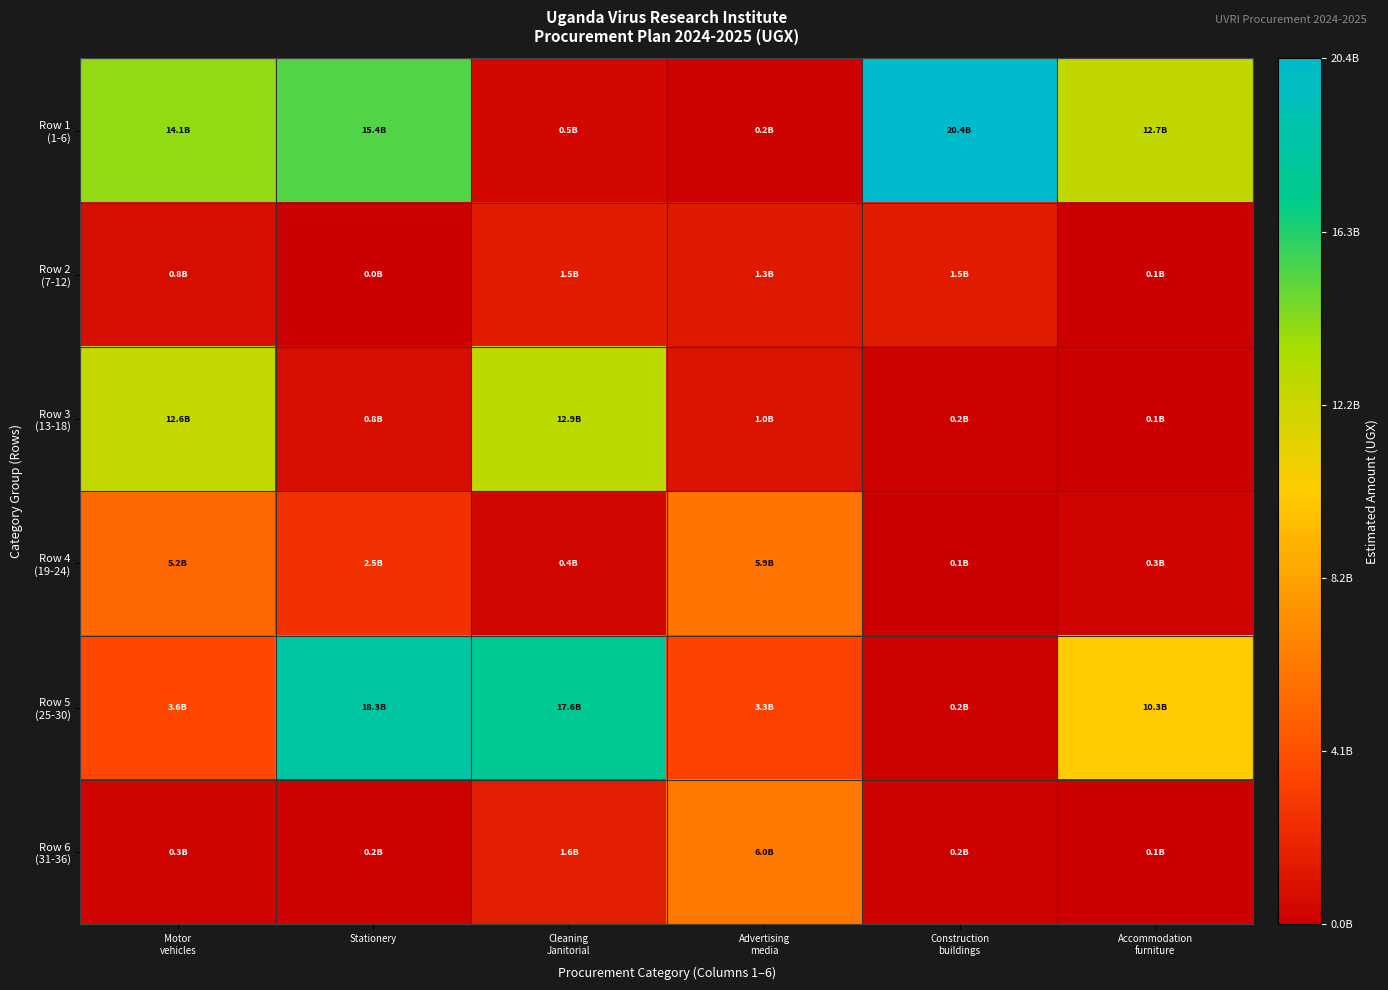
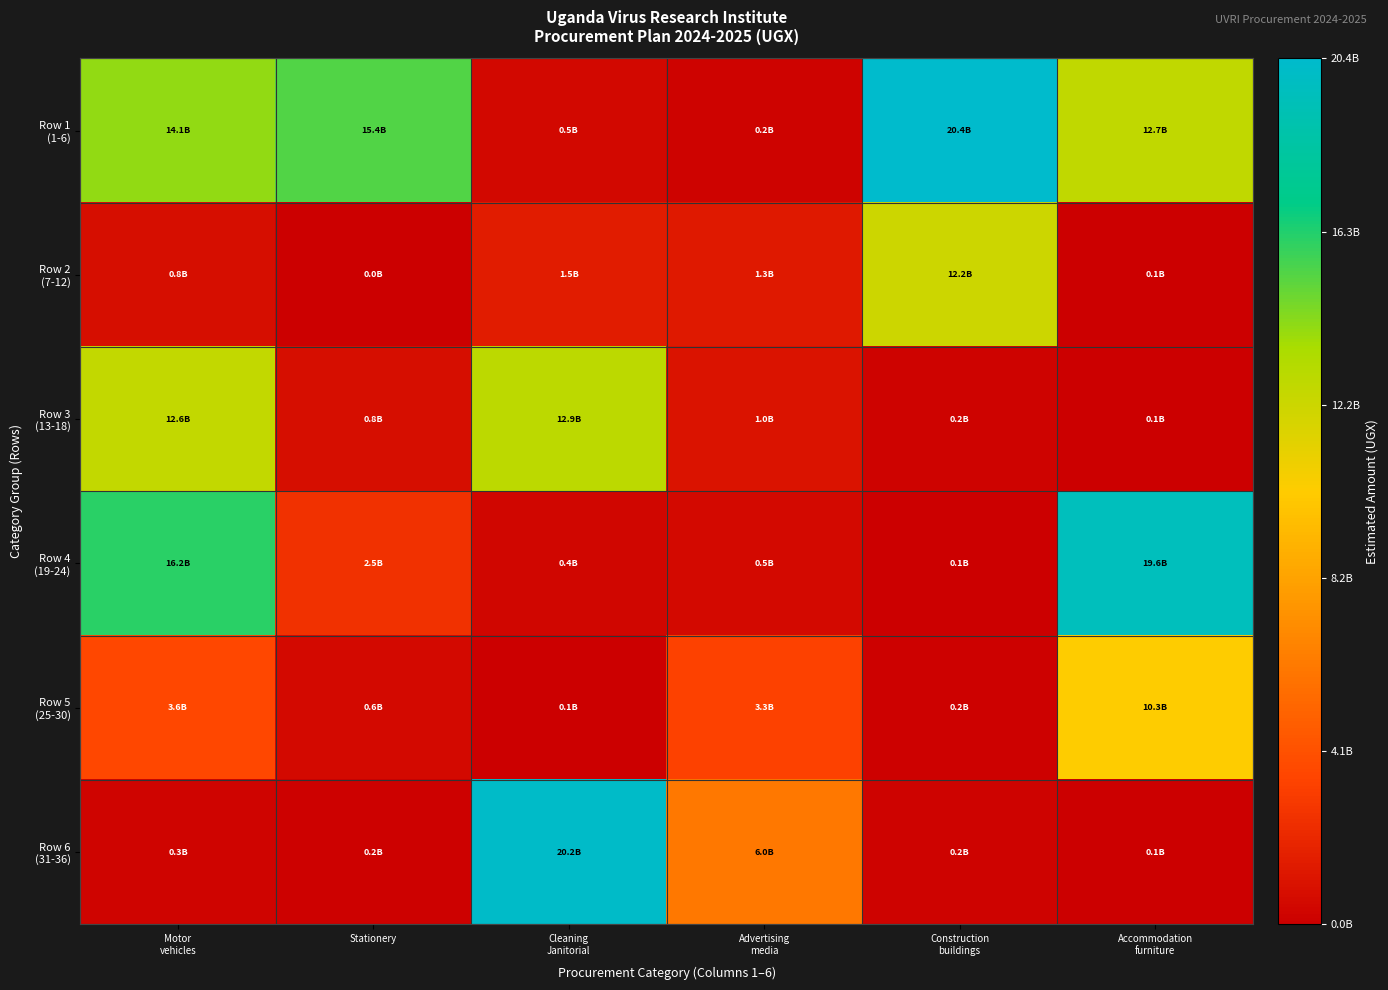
Row 2 (7-12), Construction buildings: 1.5B -> 12.2B
Row 4 (19-24), Motor vehicles: 5.2B -> 16.2B
Row 4 (19-24), Advertising media: 5.9B -> 0.5B
Row 4 (19-24), Accommodation furniture: 0.3B -> 19.6B
Row 5 (25-30), Stationery: 18.3B -> 0.6B
Row 5 (25-30), Cleaning Janitorial: 17.6B -> 0.1B
Row 6 (31-36), Cleaning Janitorial: 1.6B -> 20.2B
